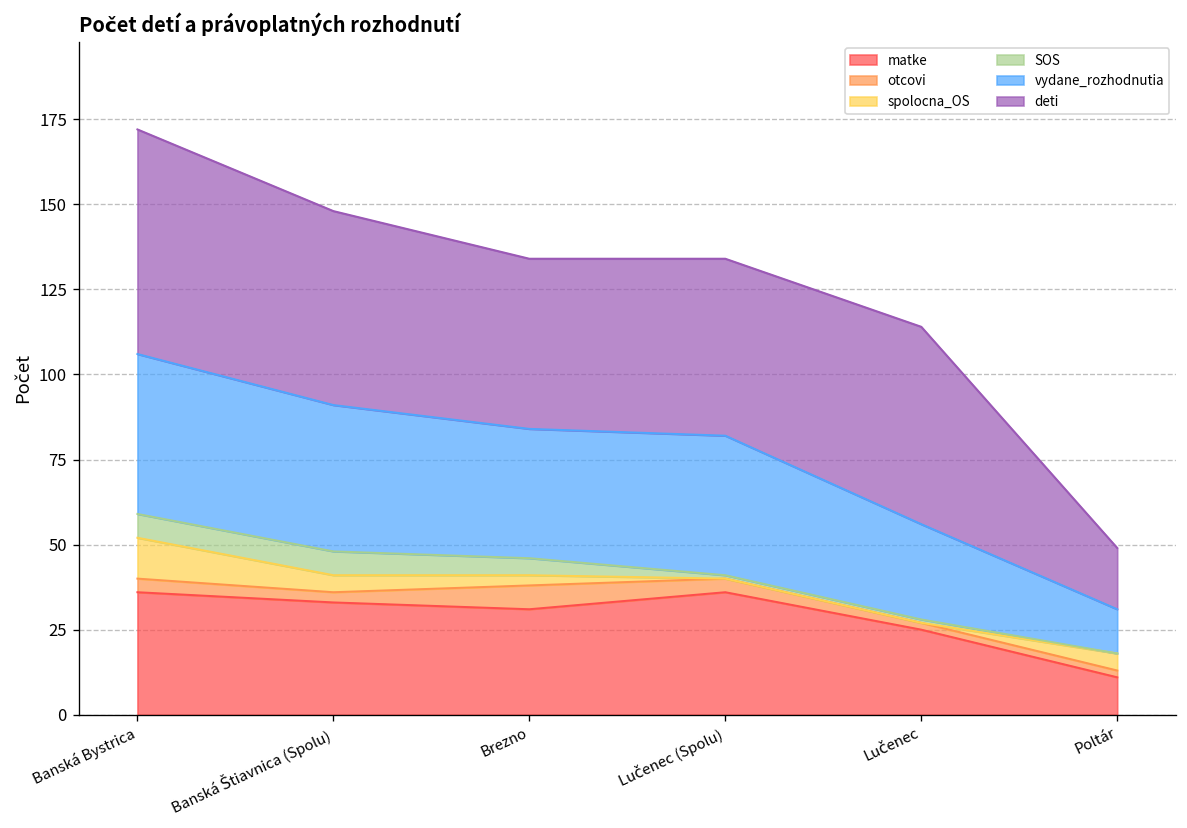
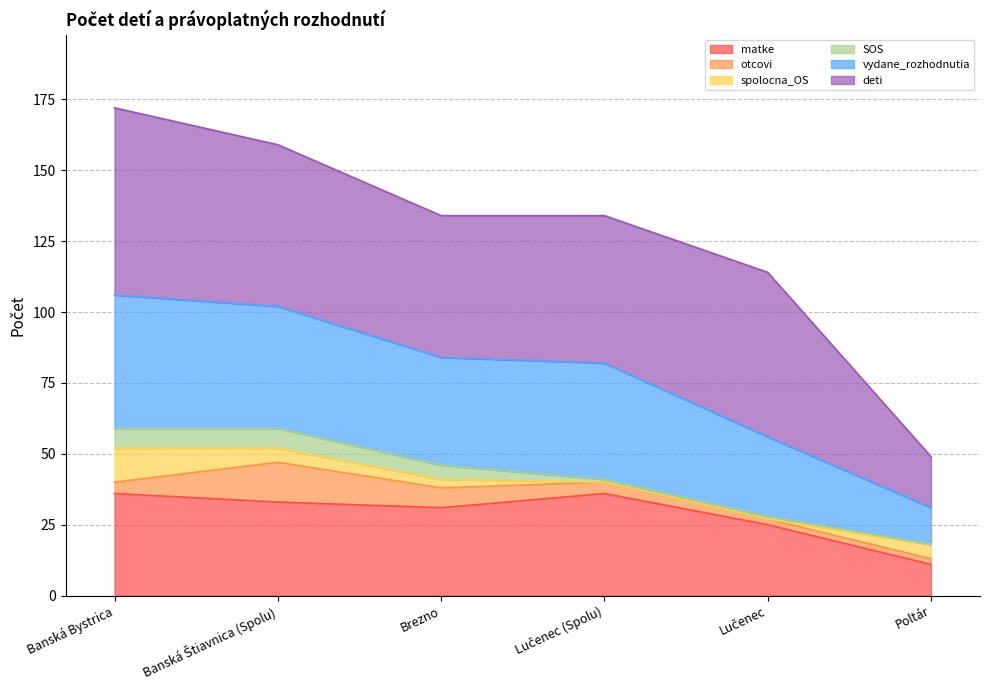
otcovi, Banská Štiavnica (Spolu): 3 -> 14
